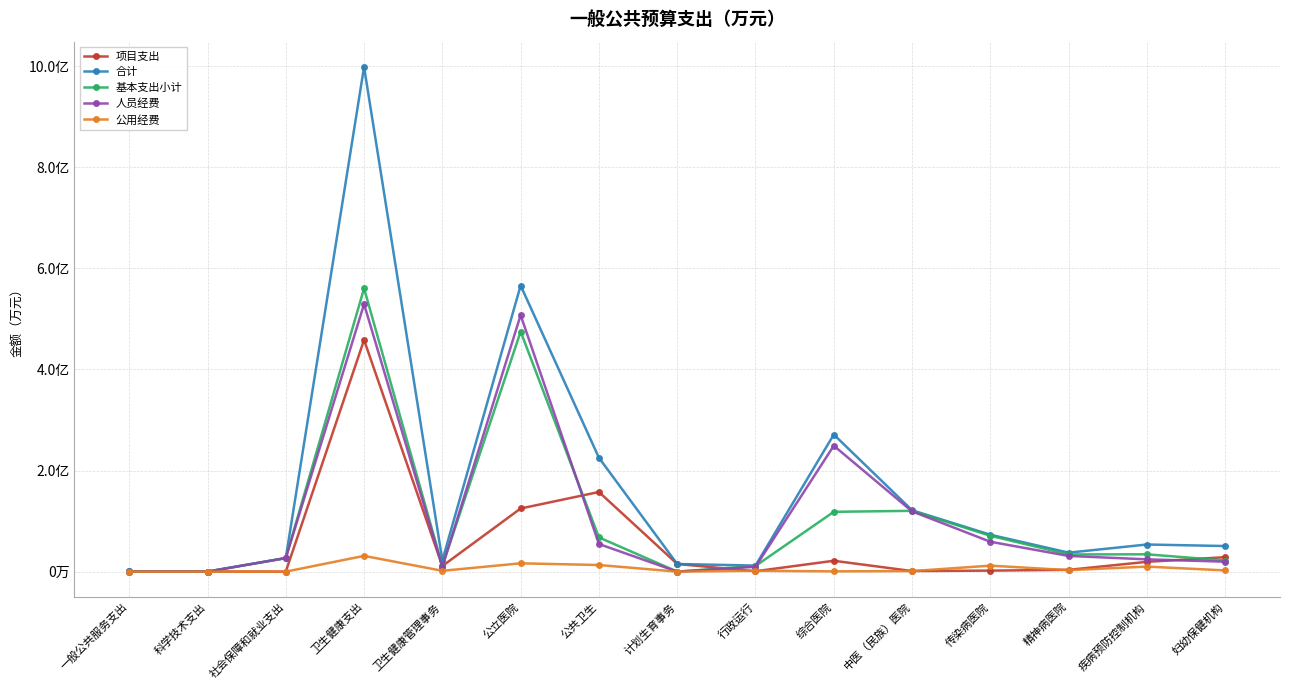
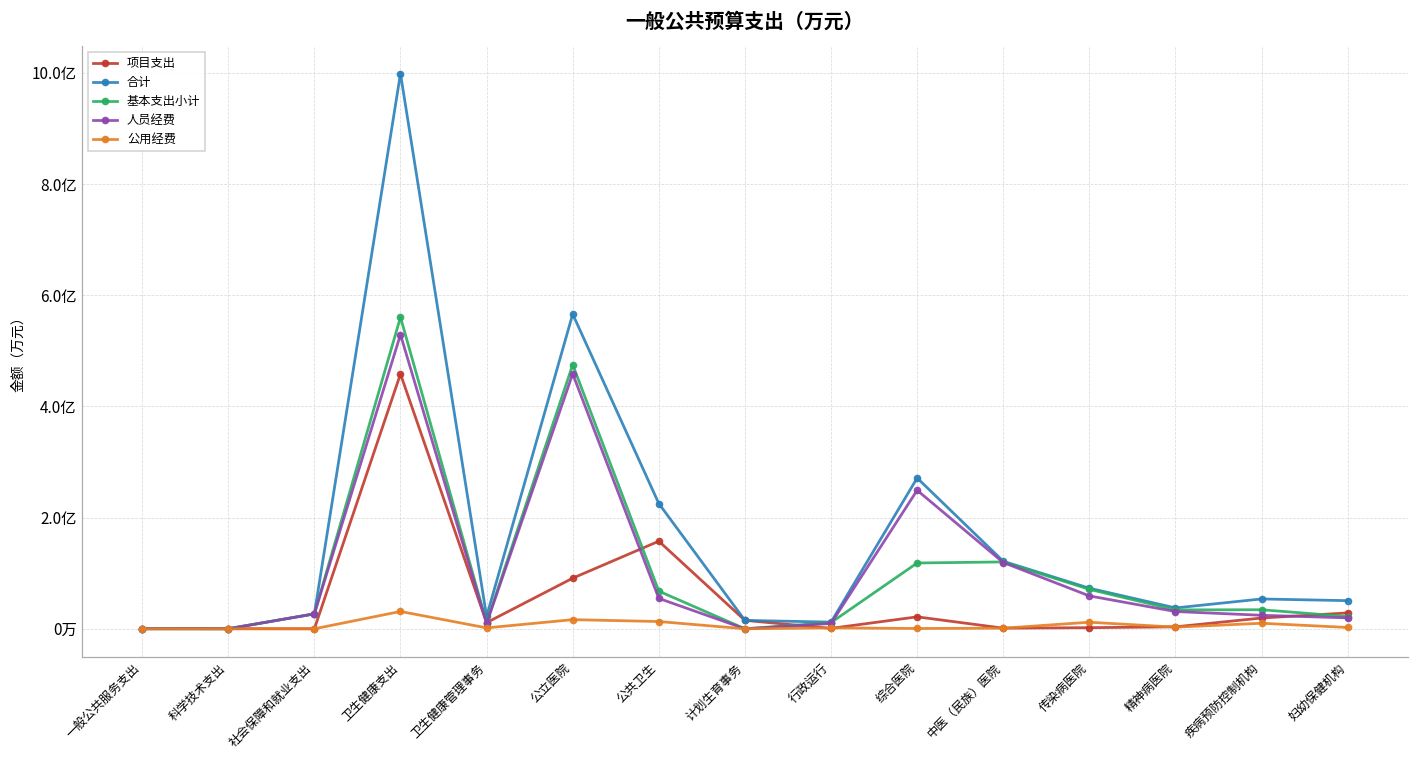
项目支出, 公立医院: 1.2亿 -> 0.9亿
人员经费, 公立医院: 5.1亿 -> 4.6亿
